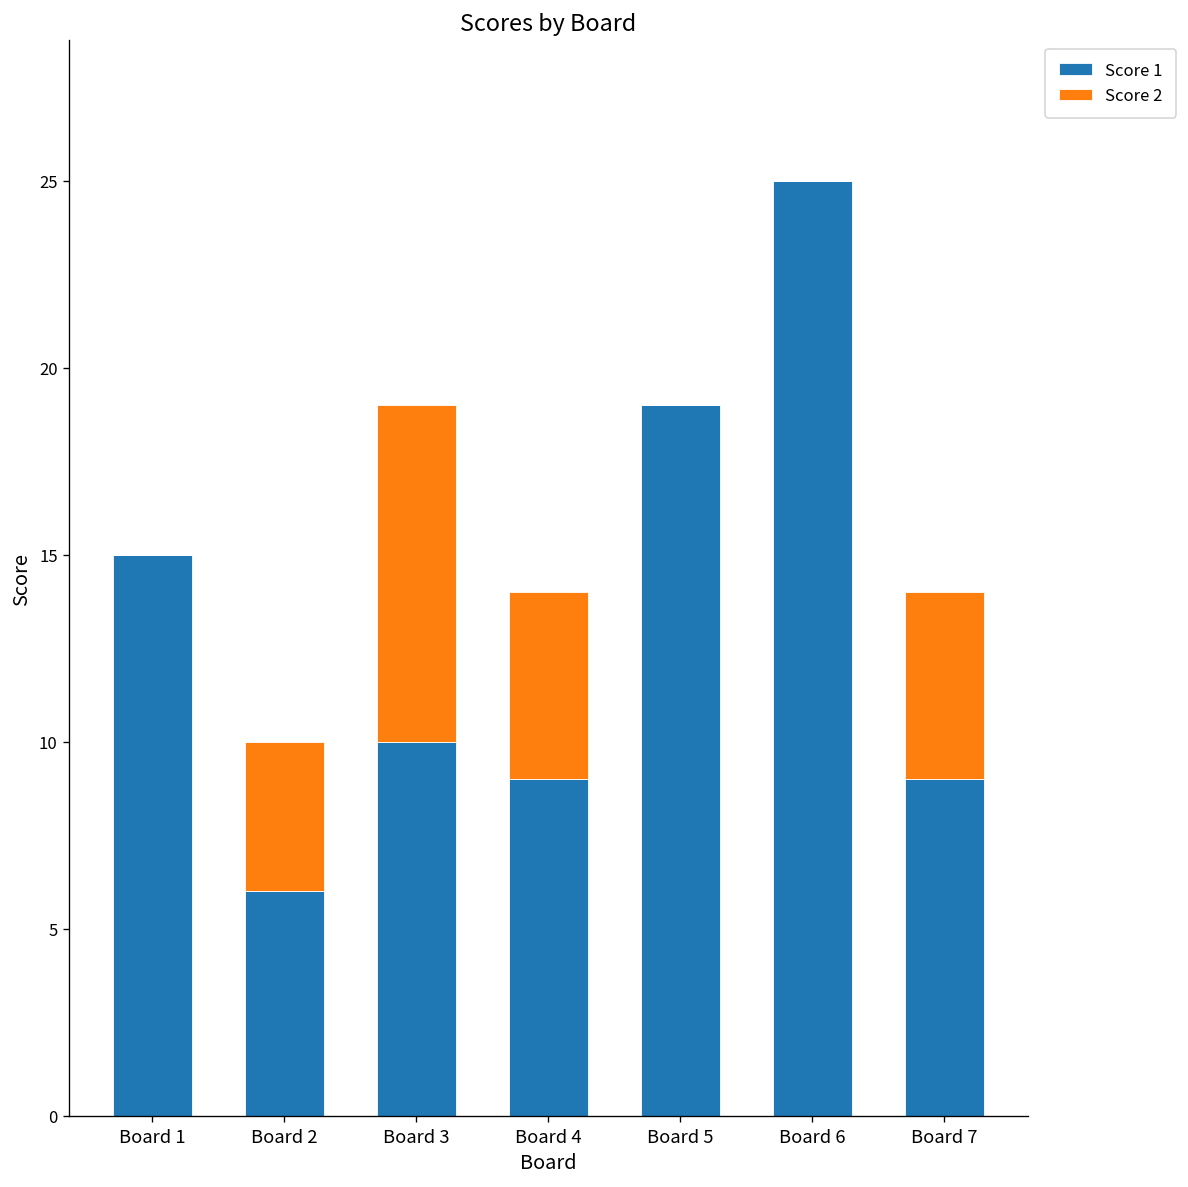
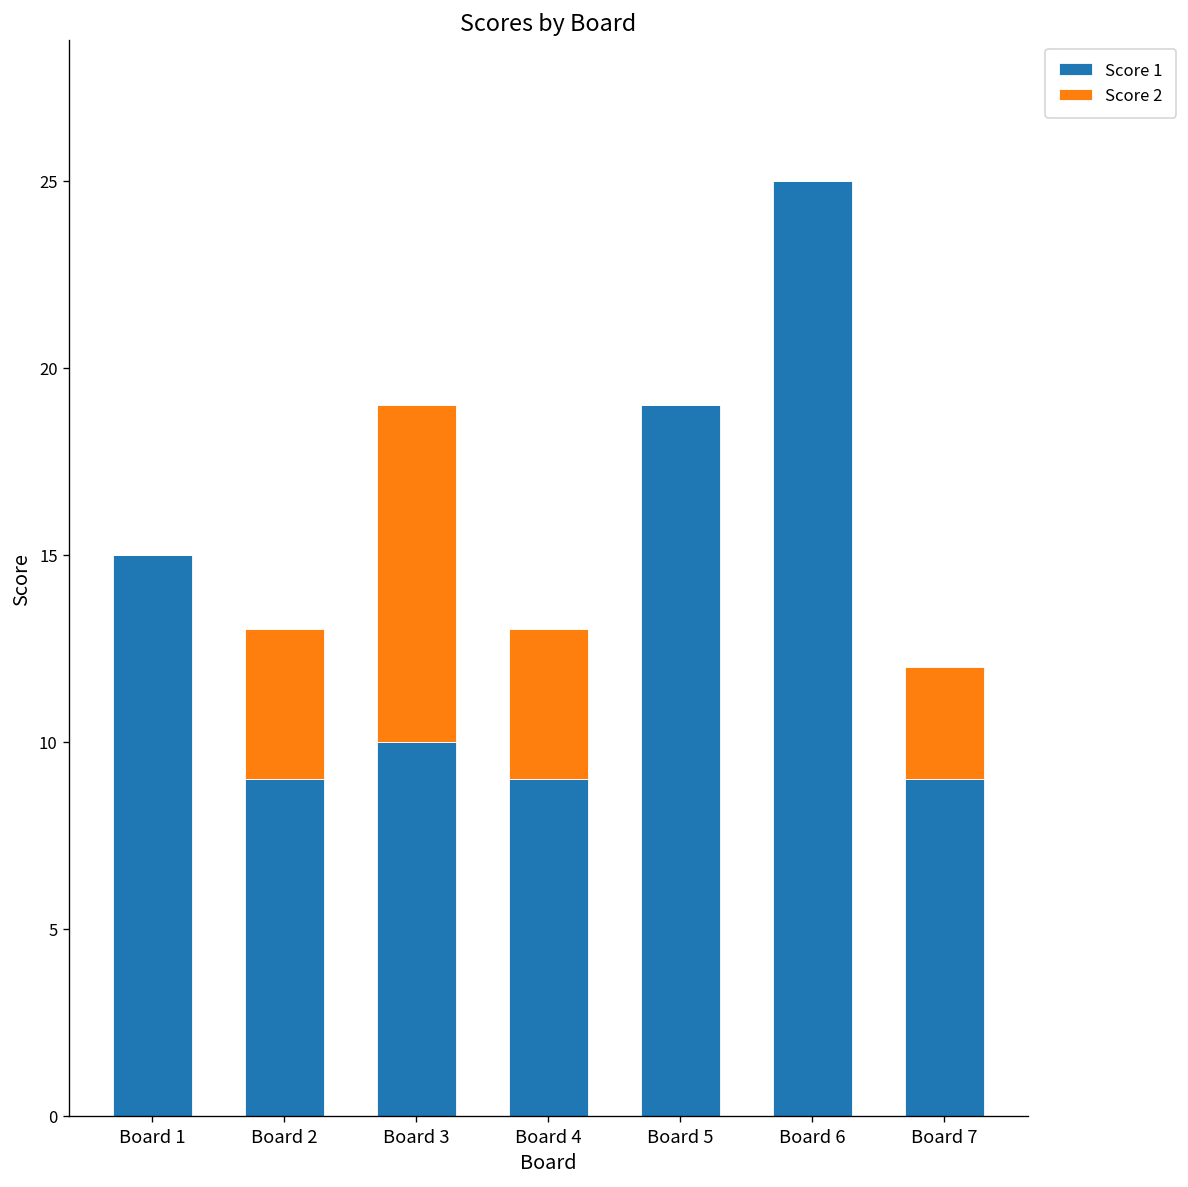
Score 1, Board 2: 6 -> 9
Score 2, Board 4: 5 -> 4
Score 2, Board 7: 5 -> 3
